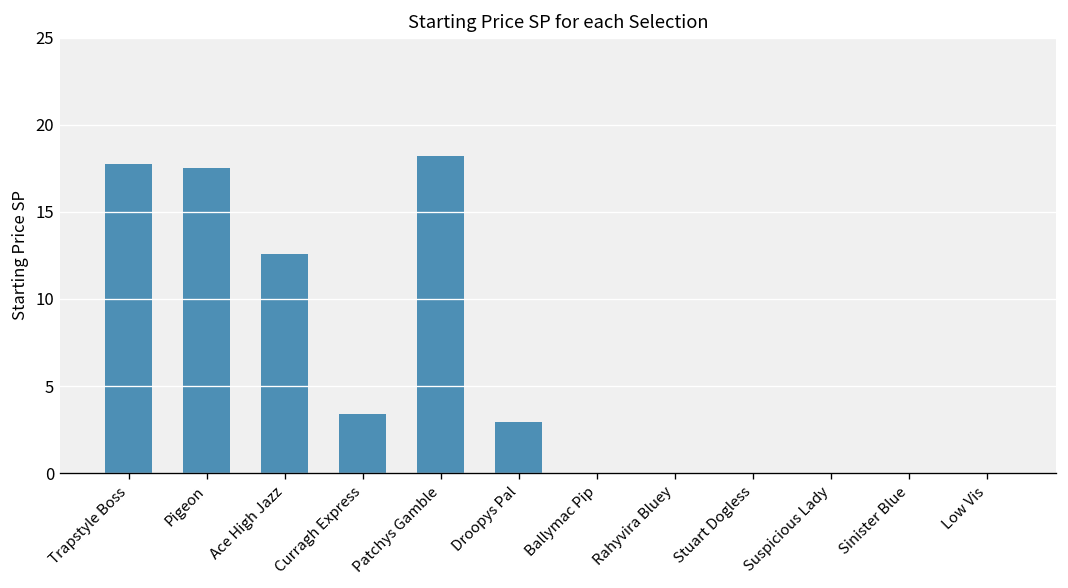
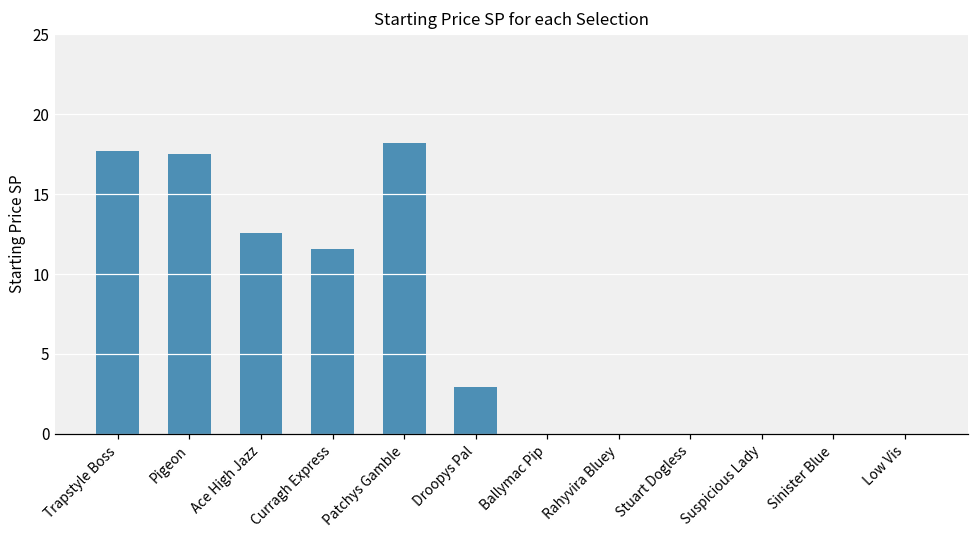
Curragh Express: 3.4 -> 11.6
